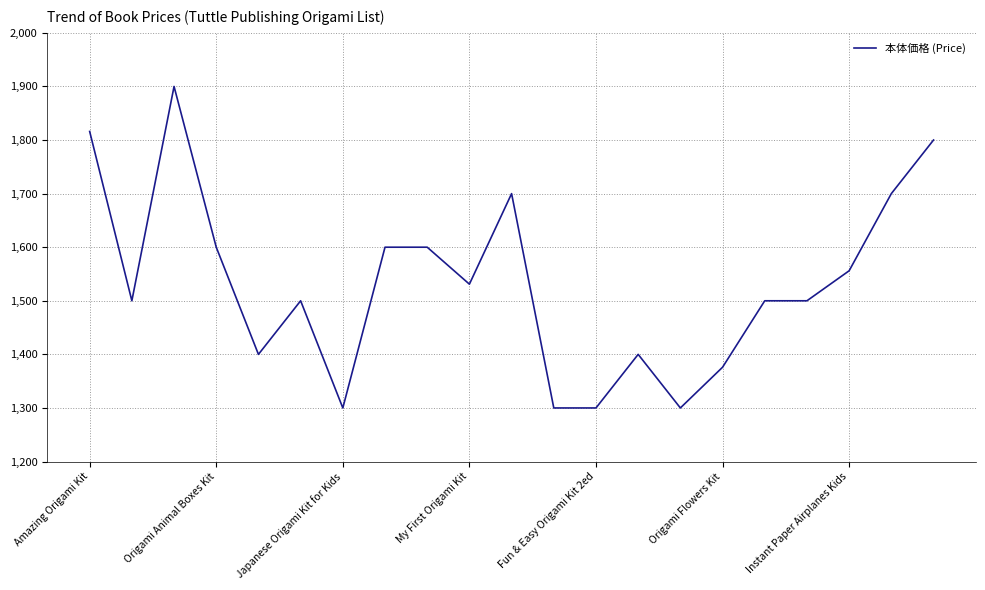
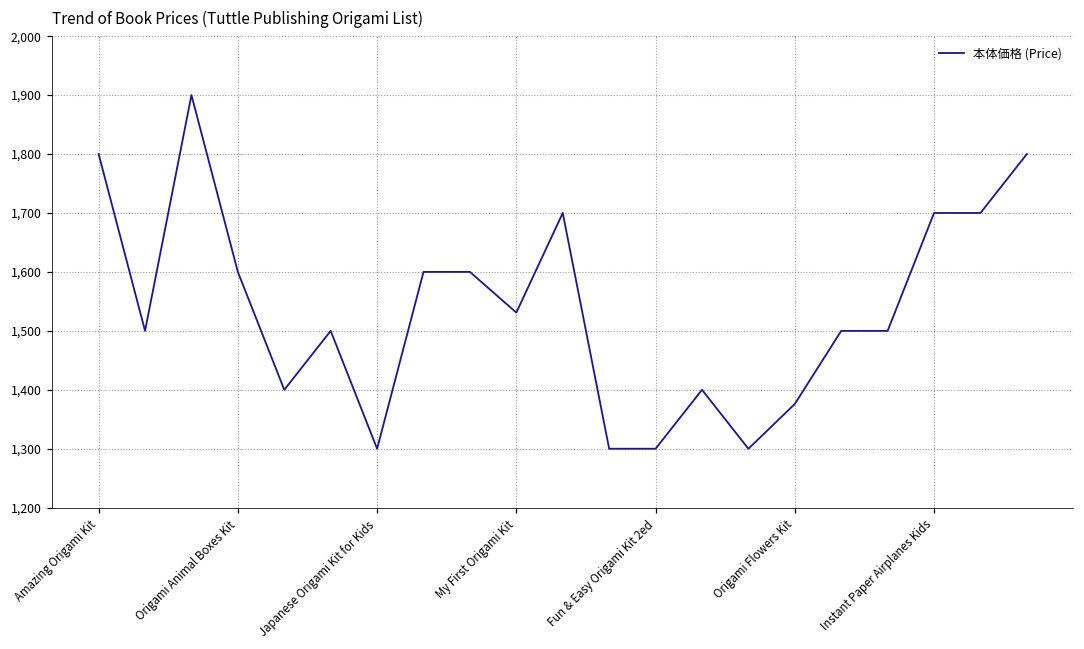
Amazing Origami Kit: 1,820 -> 1,800
Instant Paper Airplanes Kids: 1,560 -> 1,700
